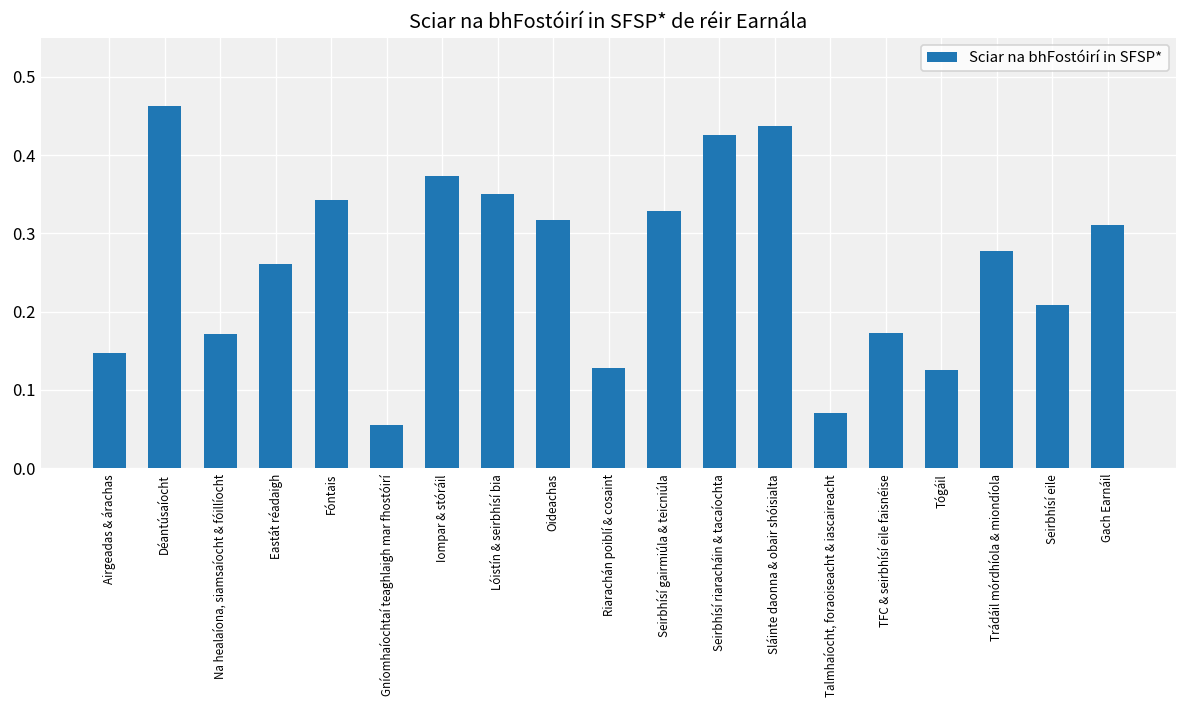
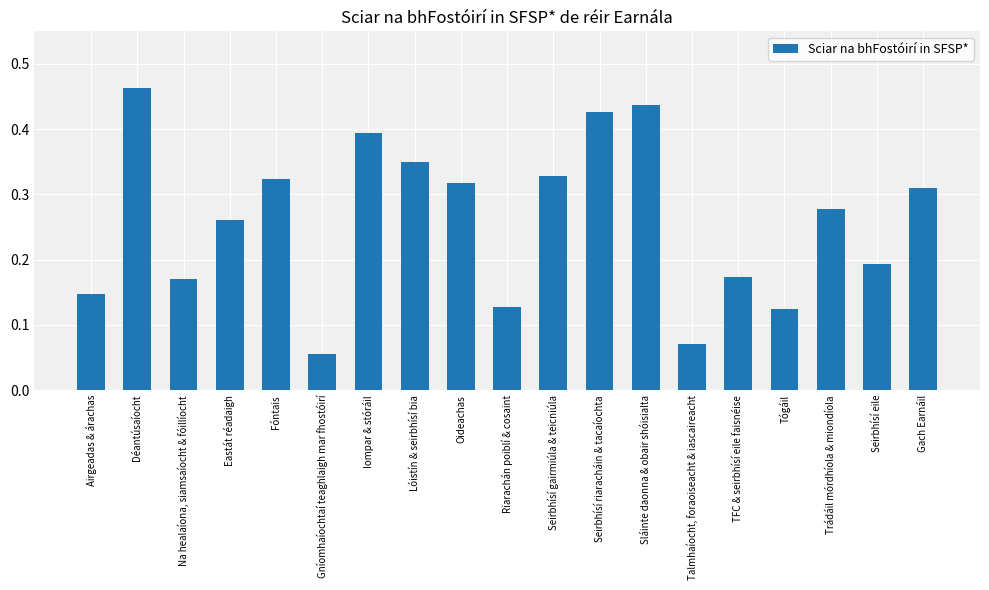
Fóntais: 0.34 -> 0.32
Iompar & stóráil: 0.37 -> 0.39
Seirbhísí eile: 0.21 -> 0.19
